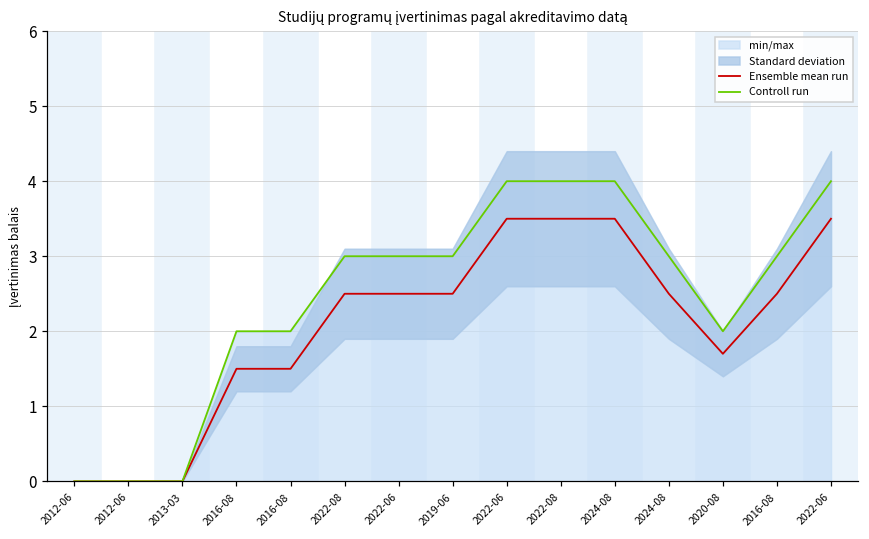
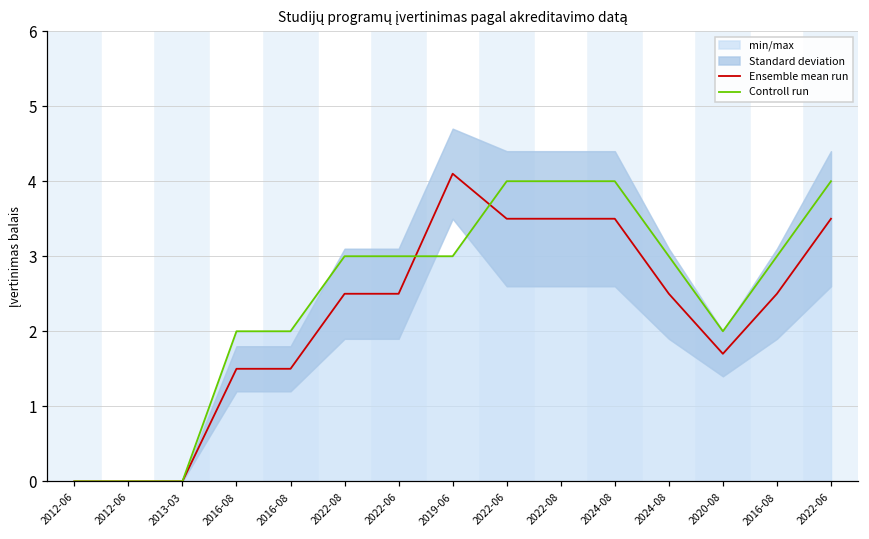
Ensemble mean run, 2019-06: 2.5 -> 4.1
